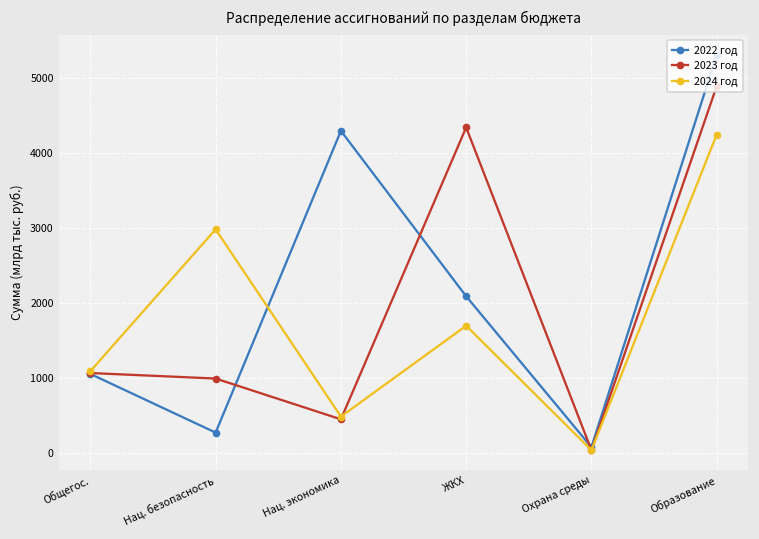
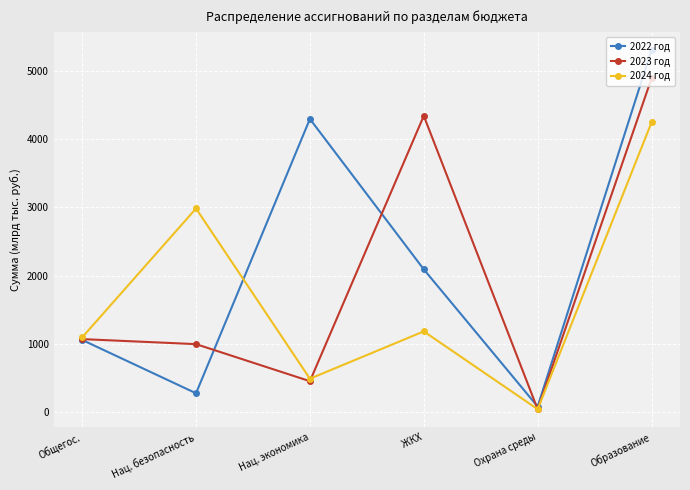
2024 год, ЖКХ: 1700 -> 1200
